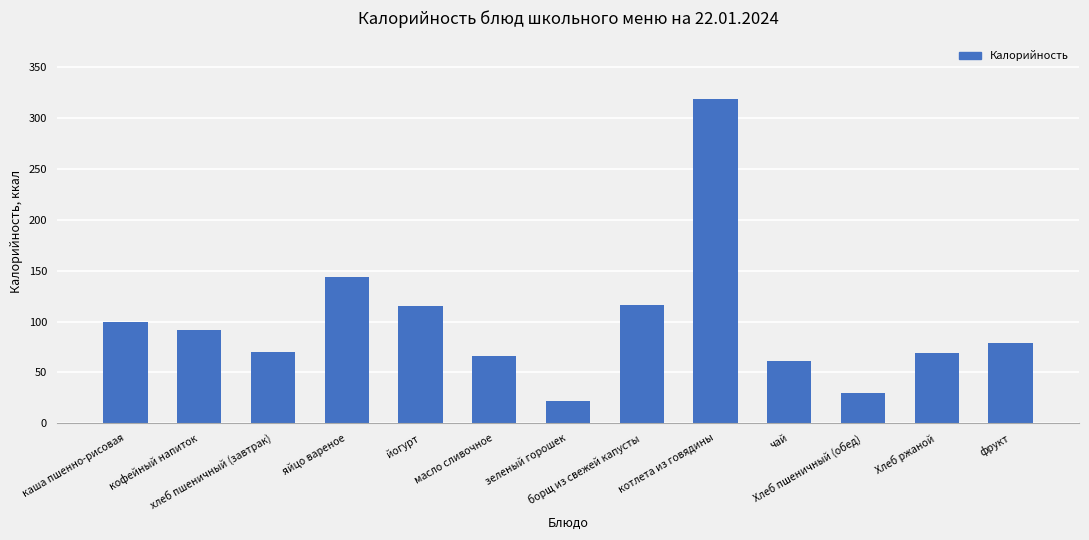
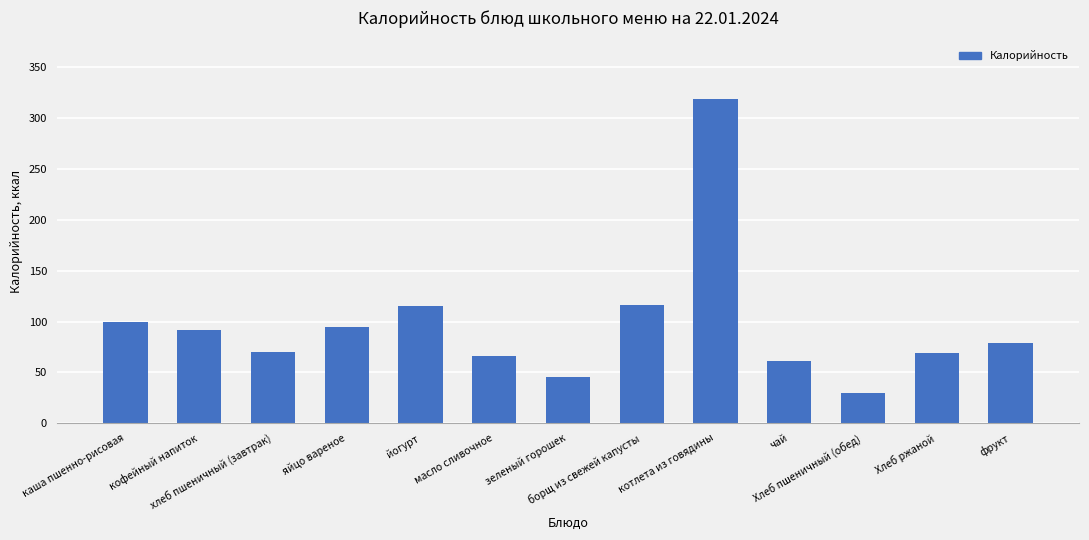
яйцо вареное: 144 -> 95
зеленый горошек: 22 -> 45
